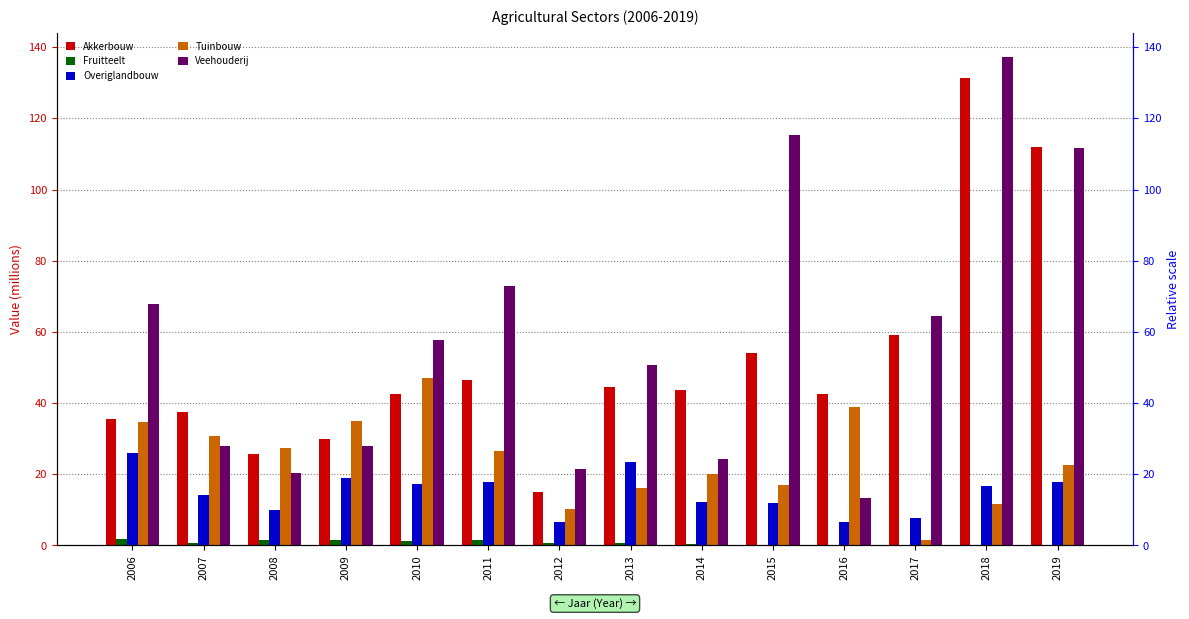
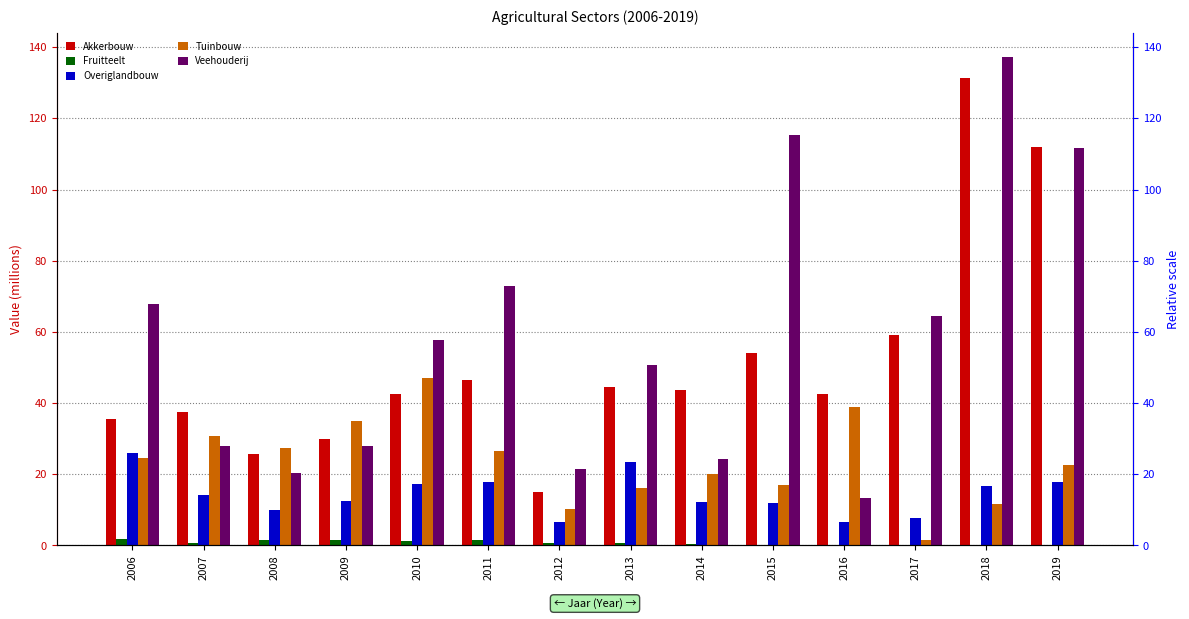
Tuinbouw, 2006: 35 -> 25
Overiglandbouw, 2009: 19 -> 12
